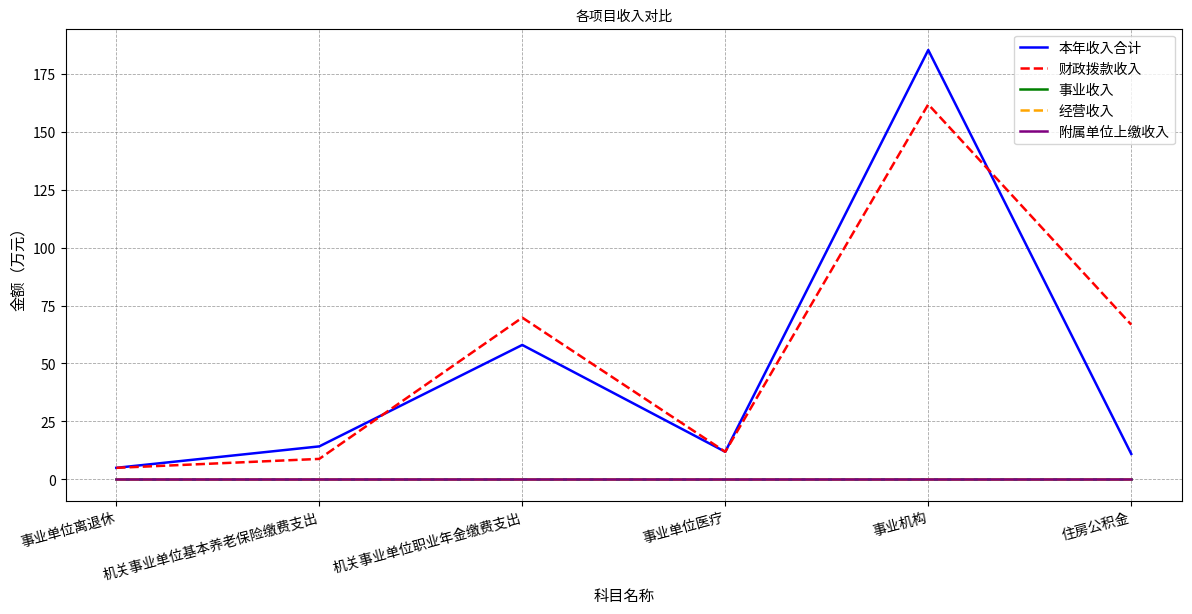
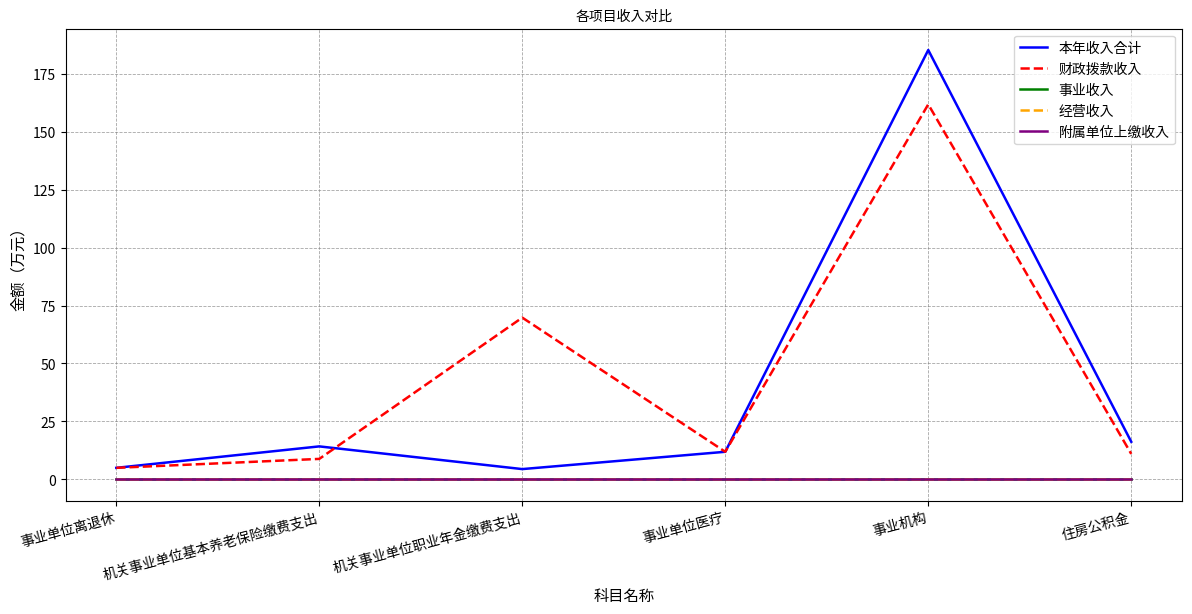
本年收入合计, 机关事业单位职业年金缴费支出: 58 -> 4
本年收入合计, 住房公积金: 11 -> 16
财政拨款收入, 住房公积金: 67 -> 11
